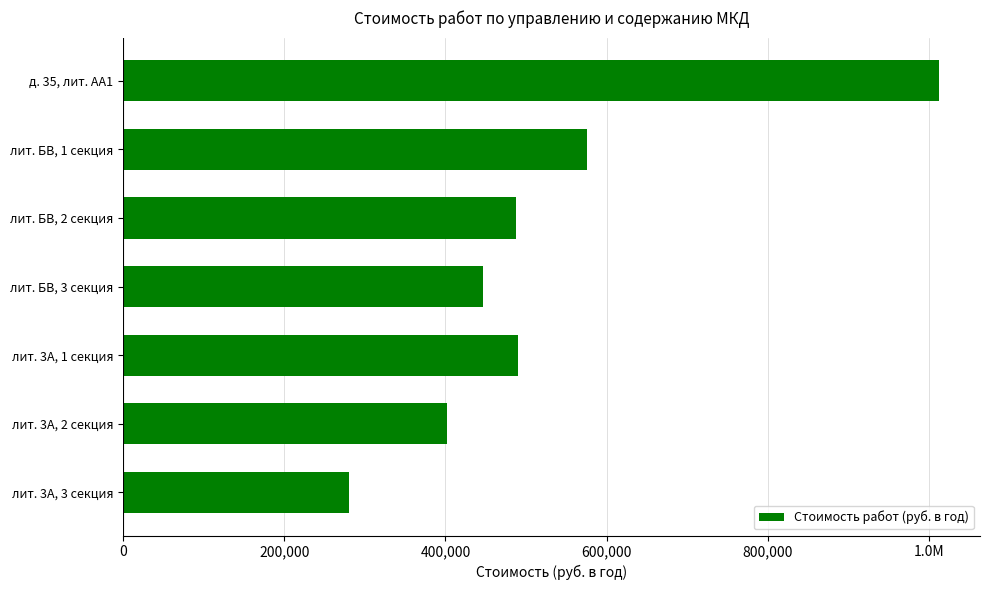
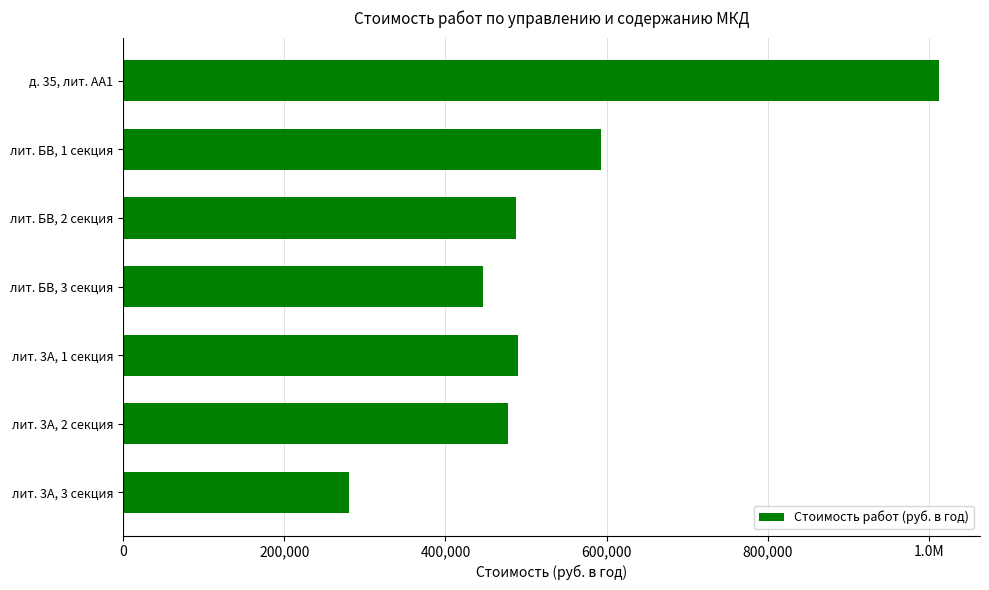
лит. БВ, 1 секция: 580,000 -> 590,000
лит. 3А, 2 секция: 400,000 -> 480,000
